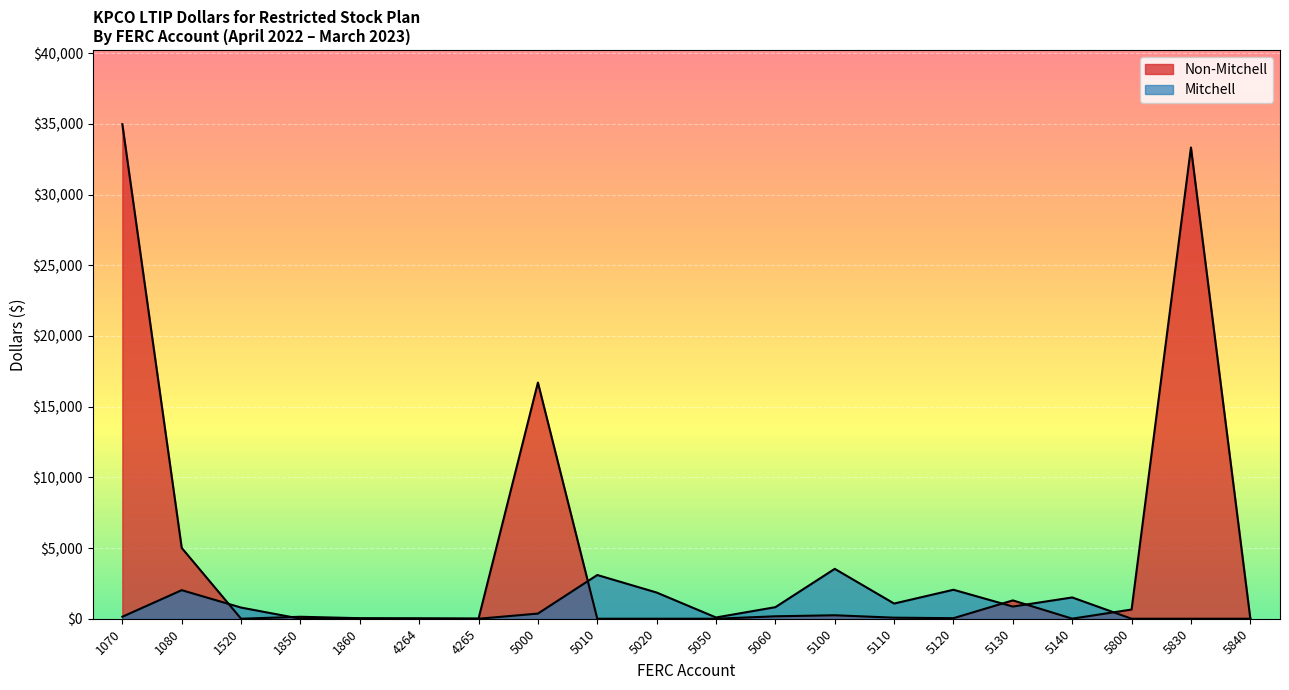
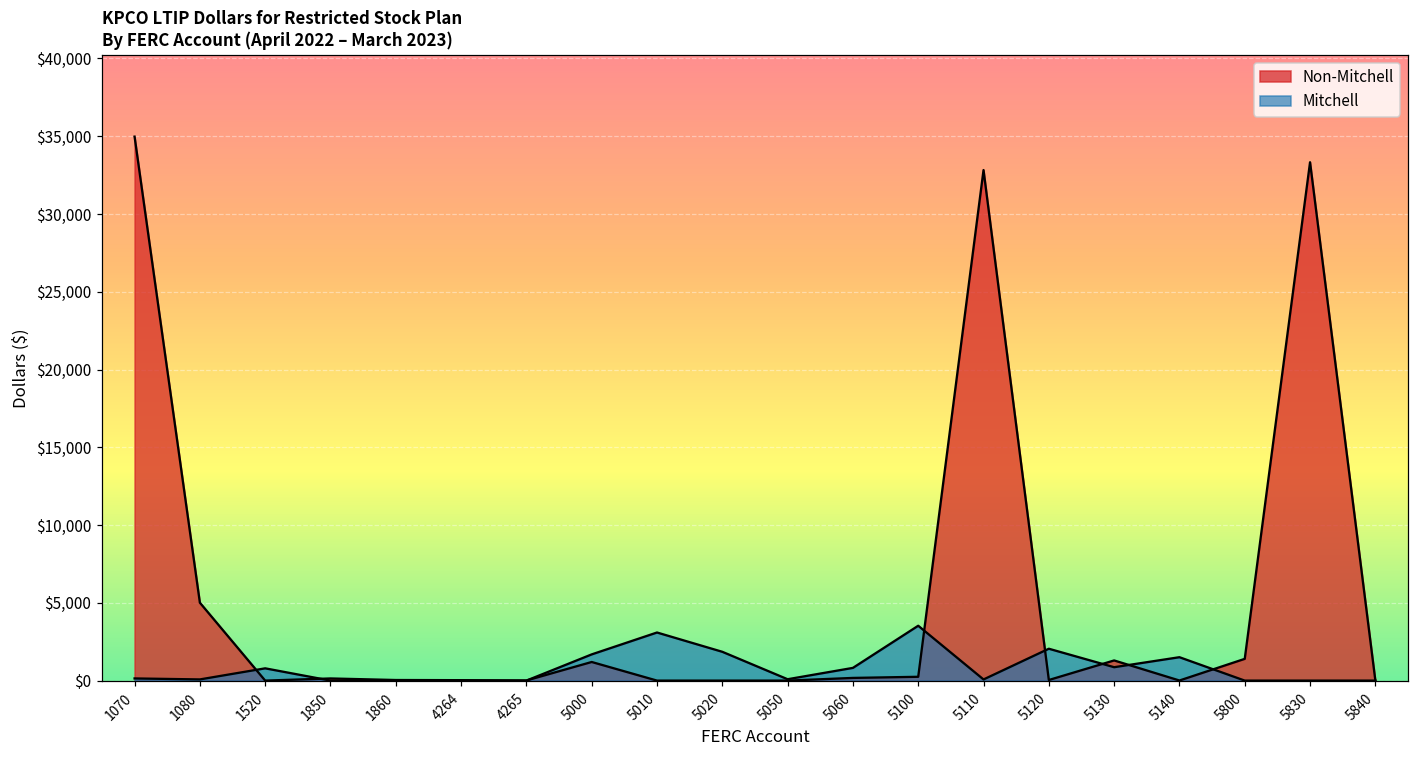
Mitchell, 1080: $2,000 -> $100
Non-Mitchell, 5000: $16,700 -> $1,200
Mitchell, 5000: $400 -> $1,700
Non-Mitchell, 5110: $100 -> $32,800
Mitchell, 5110: $1,100 -> $100
Non-Mitchell, 5800: $600 -> $1,400
